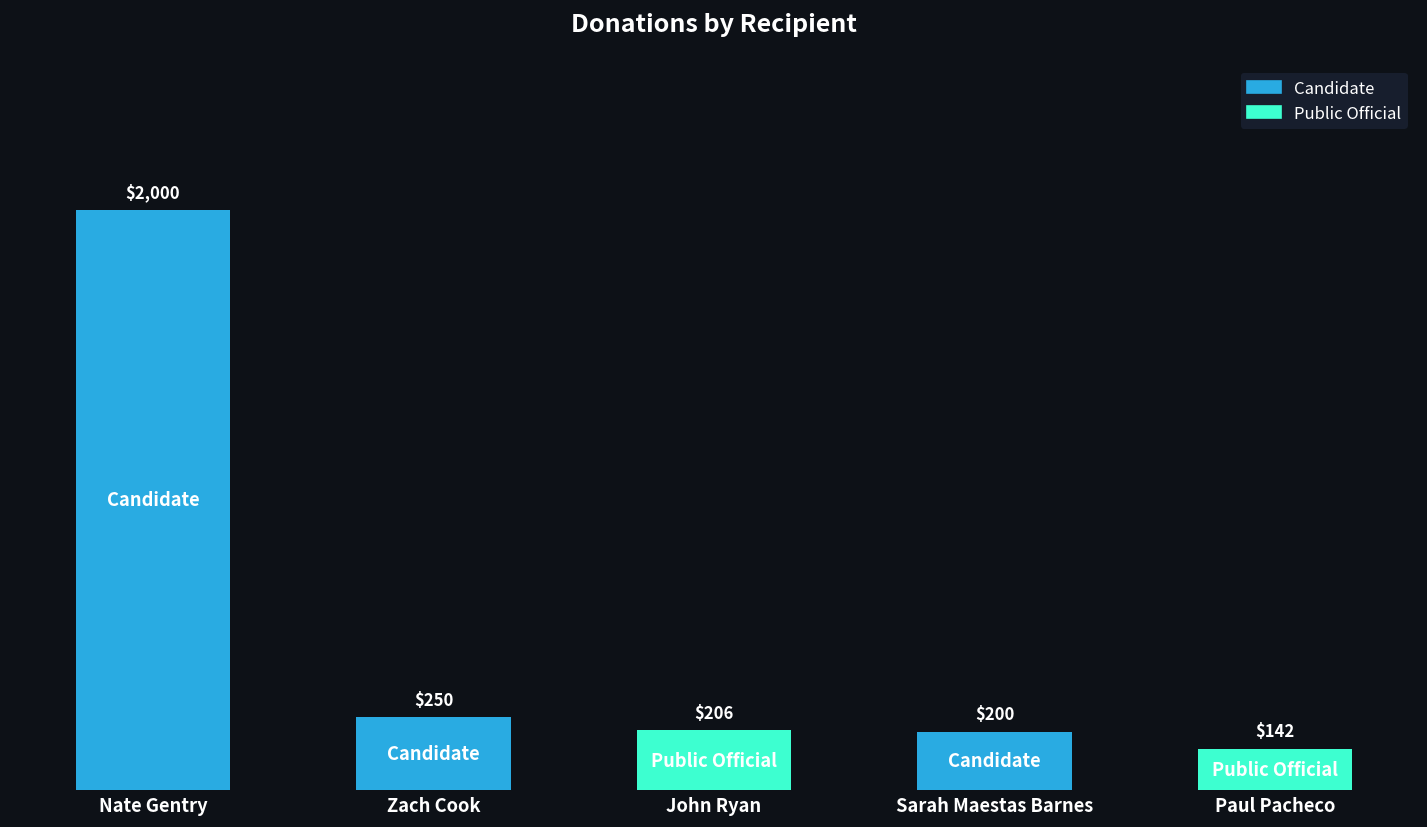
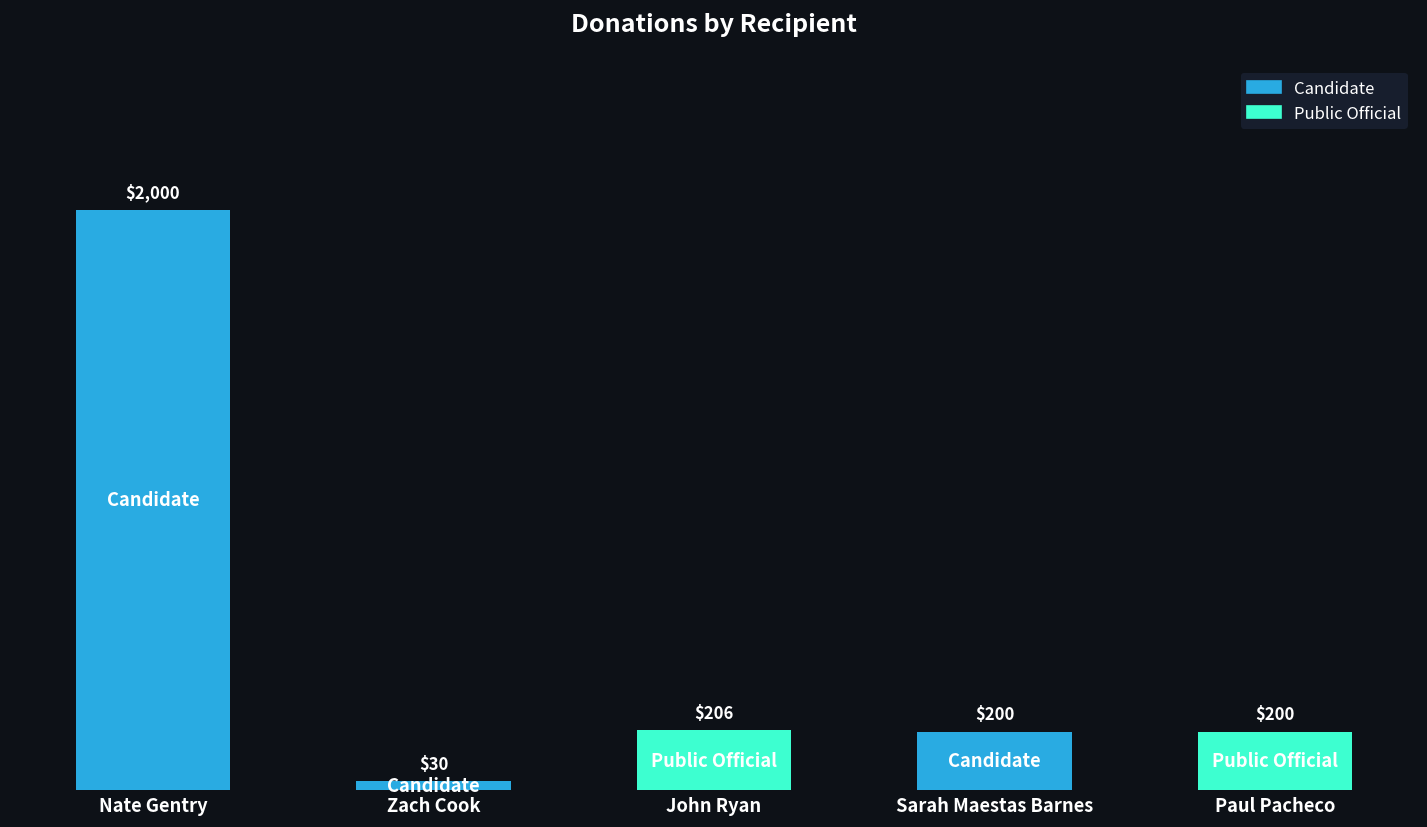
Zach Cook: $250 -> $30
Paul Pacheco: $142 -> $200
